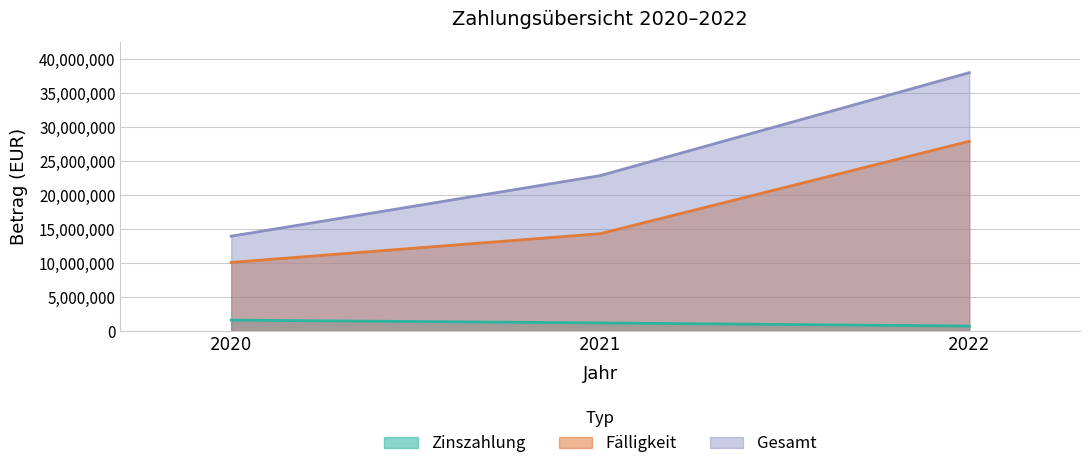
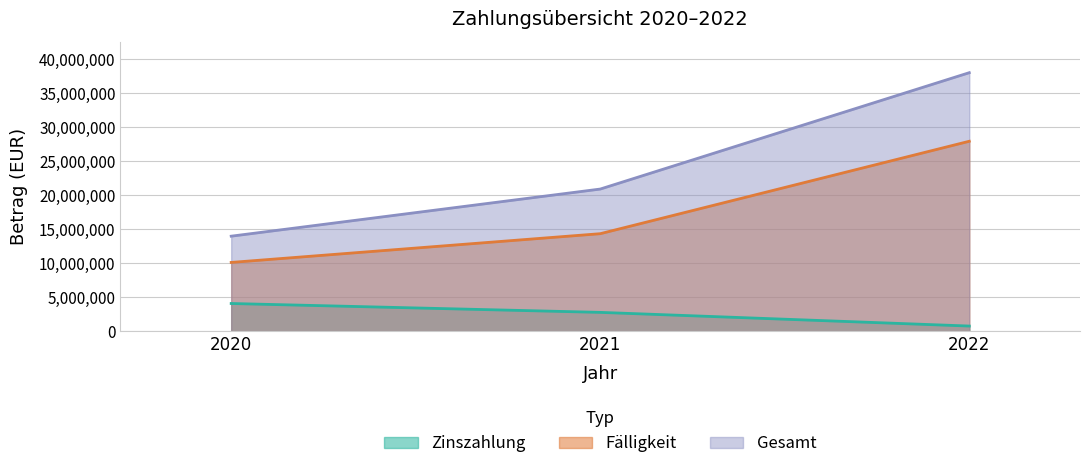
Zinszahlung, 2020: 2,000,000 -> 4,000,000
Zinszahlung, 2021: 1,000,000 -> 3,000,000
Gesamt, 2021: 23,000,000 -> 21,000,000
